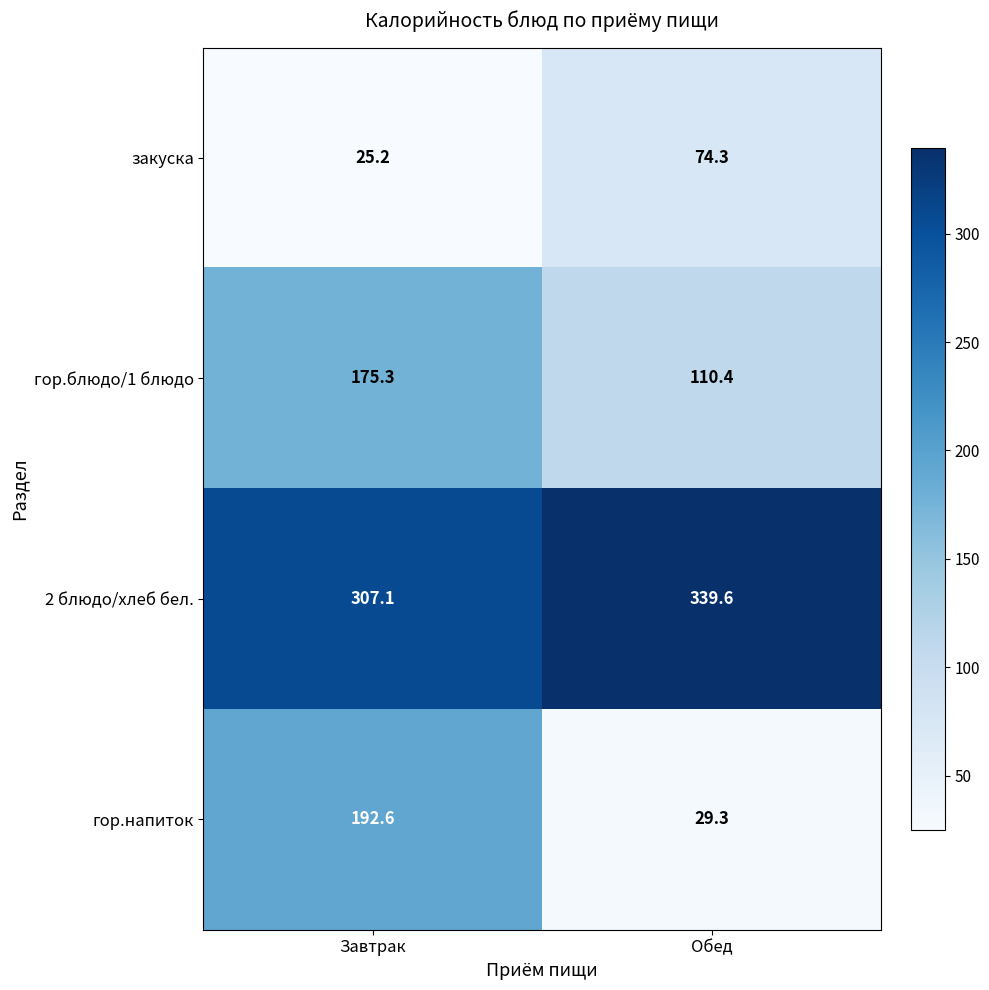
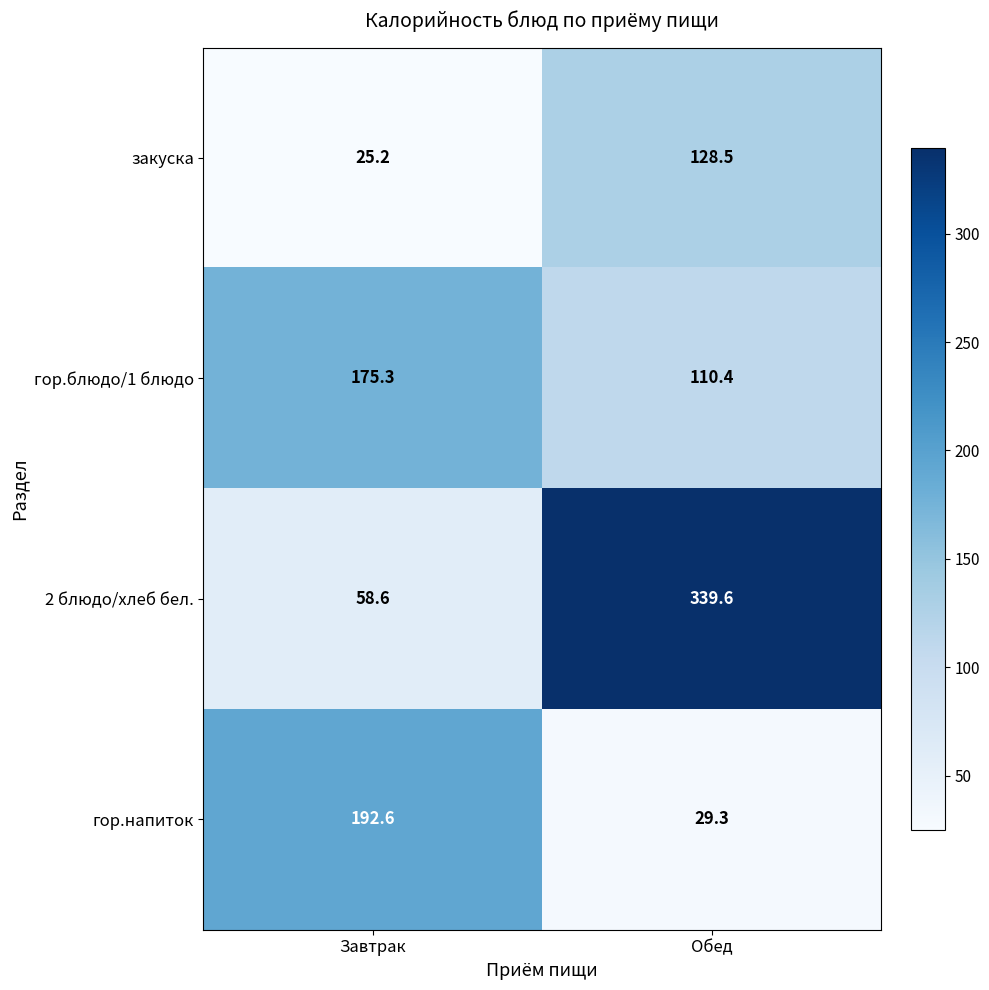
закуска, Обед: 74.3 -> 128.5
2 блюдо/хлеб бел., Завтрак: 307.1 -> 58.6
